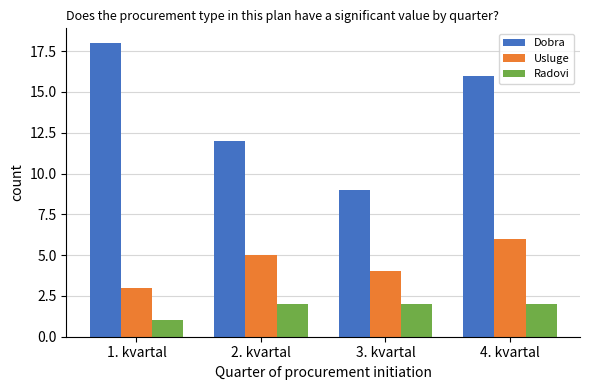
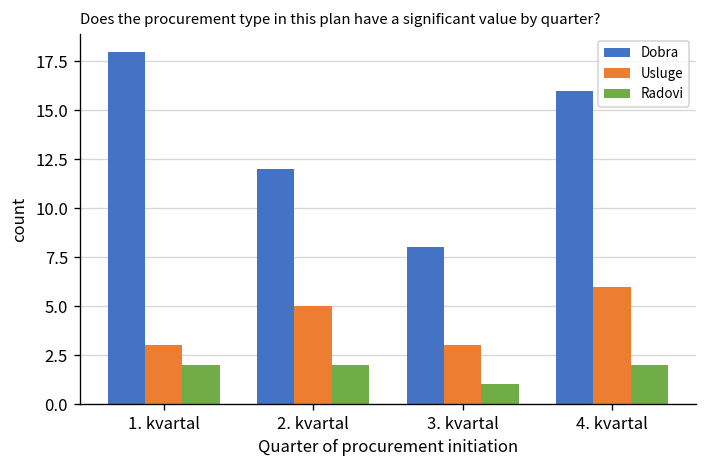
Radovi, 1. kvartal: 1 -> 2
Dobra, 3. kvartal: 9 -> 8
Usluge, 3. kvartal: 4 -> 3
Radovi, 3. kvartal: 2 -> 1
